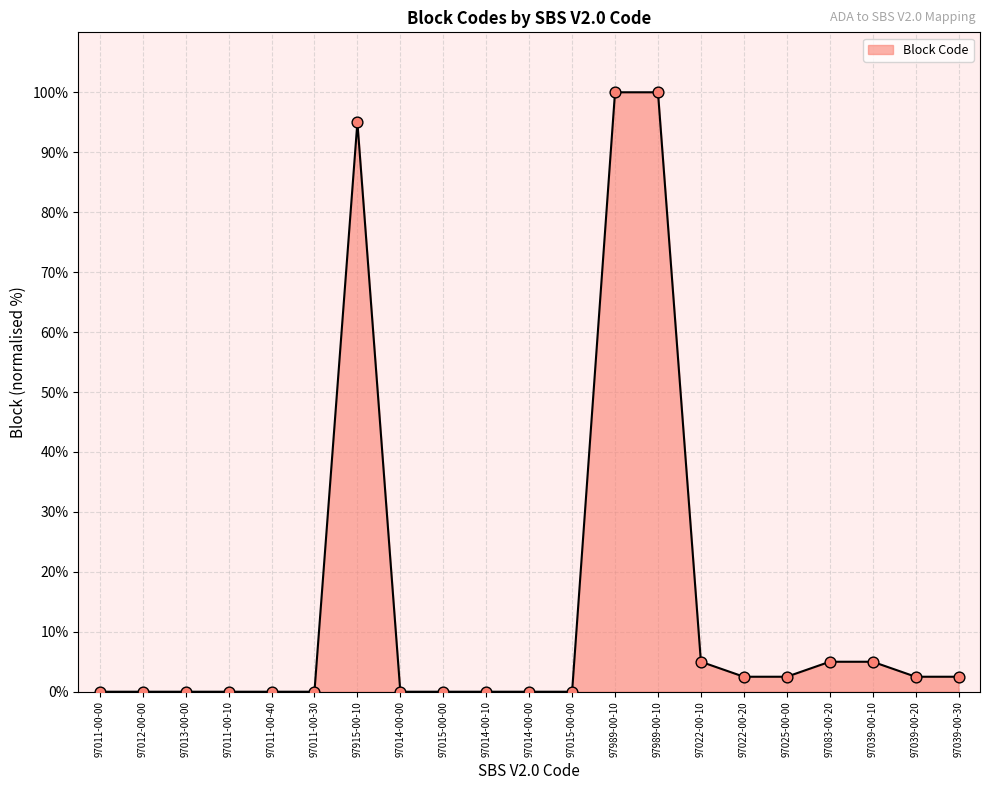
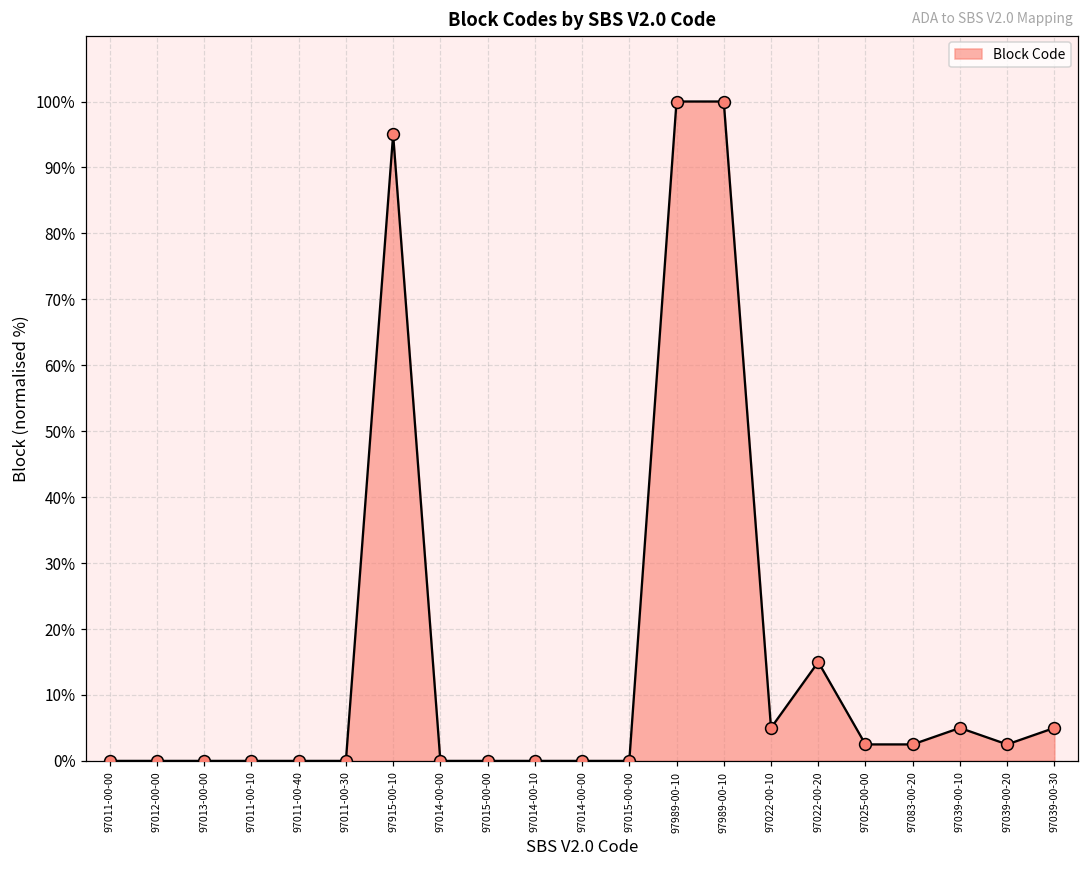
97022-00-20: 3% -> 15%
97083-00-20: 5% -> 3%
97039-00-30: 3% -> 5%
